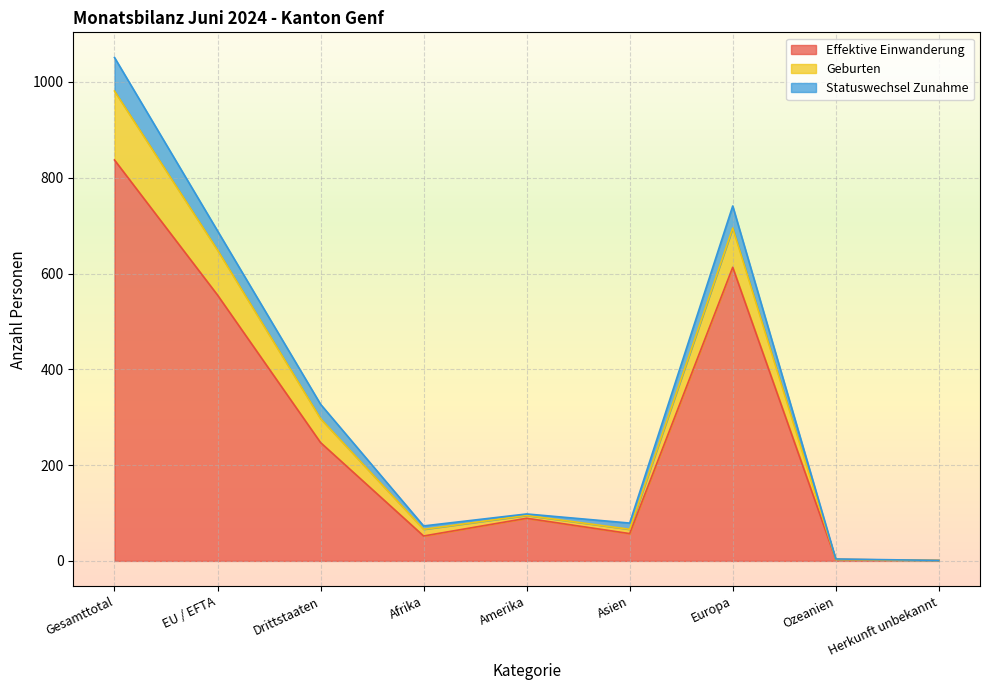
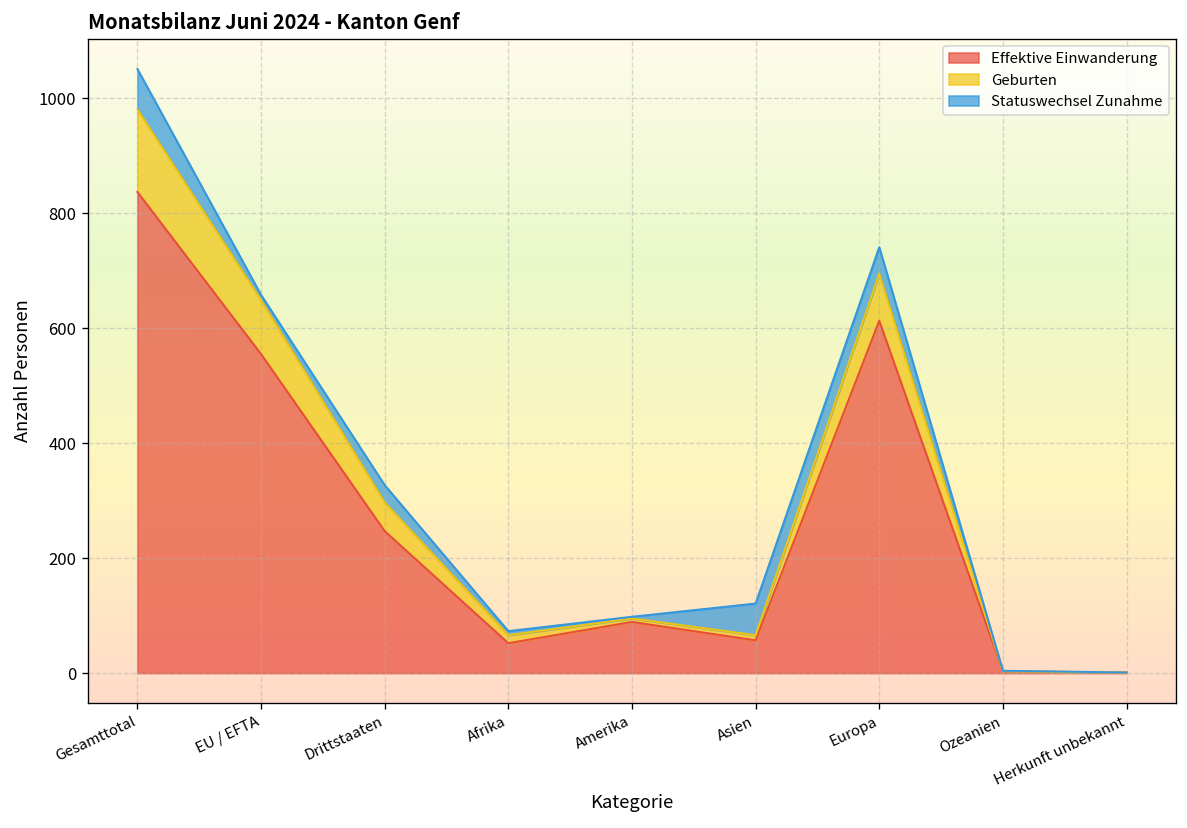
Statuswechsel Zunahme, EU / EFTA: 40 -> 10
Statuswechsel Zunahme, Asien: 10 -> 60
